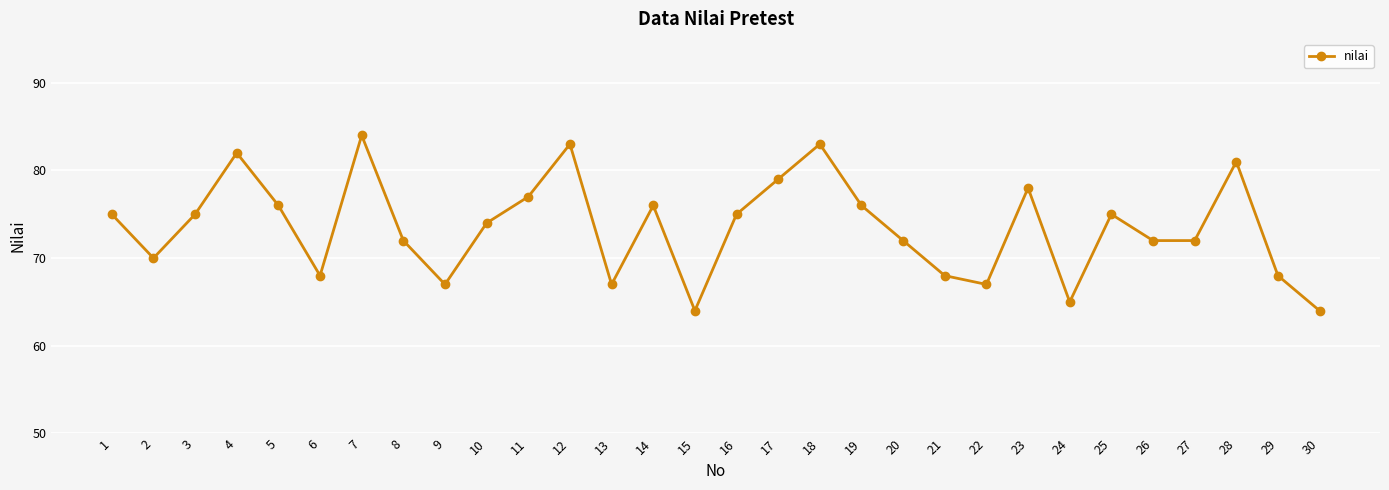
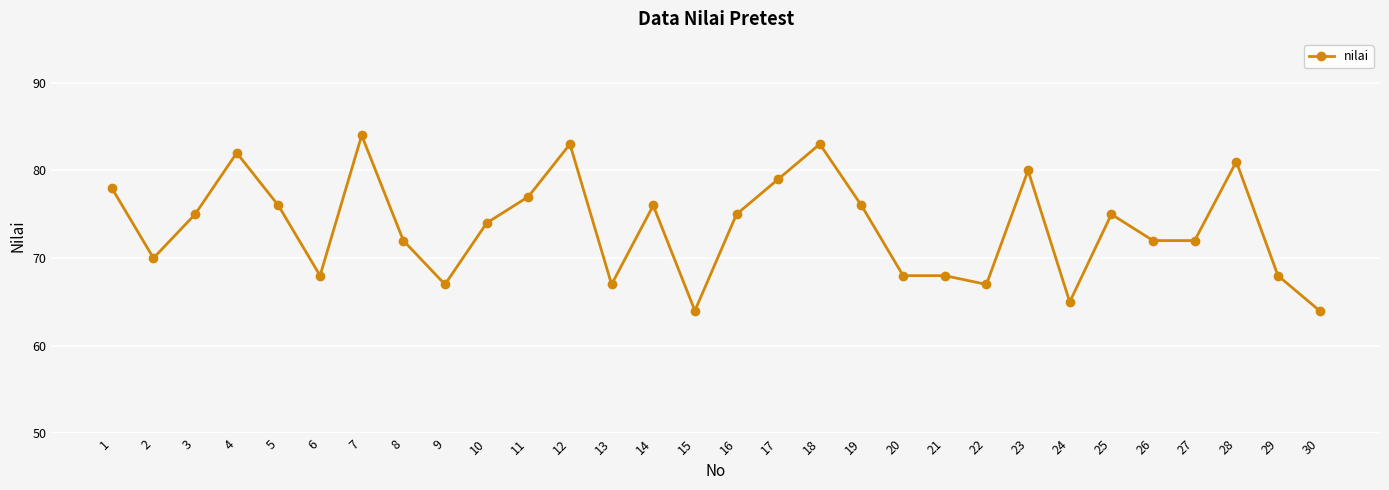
1: 75 -> 78
20: 72 -> 68
23: 78 -> 80
